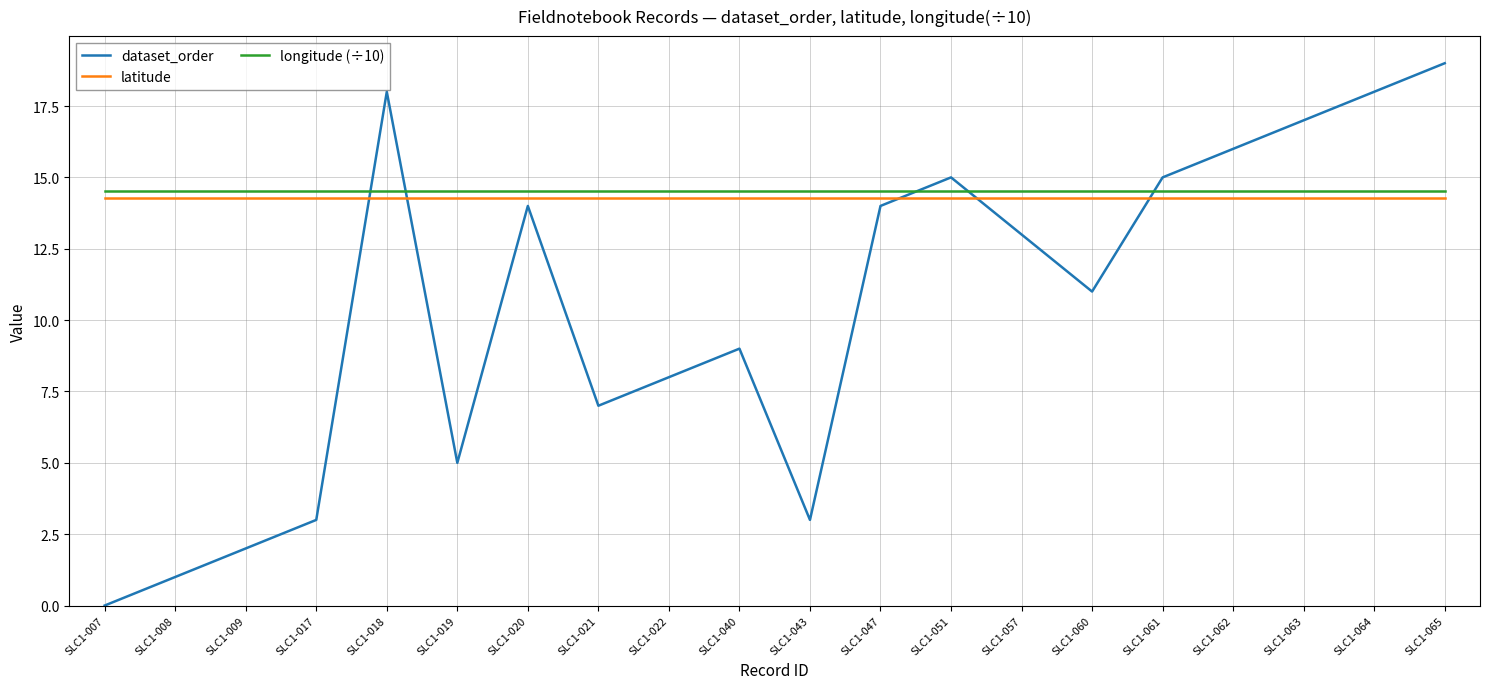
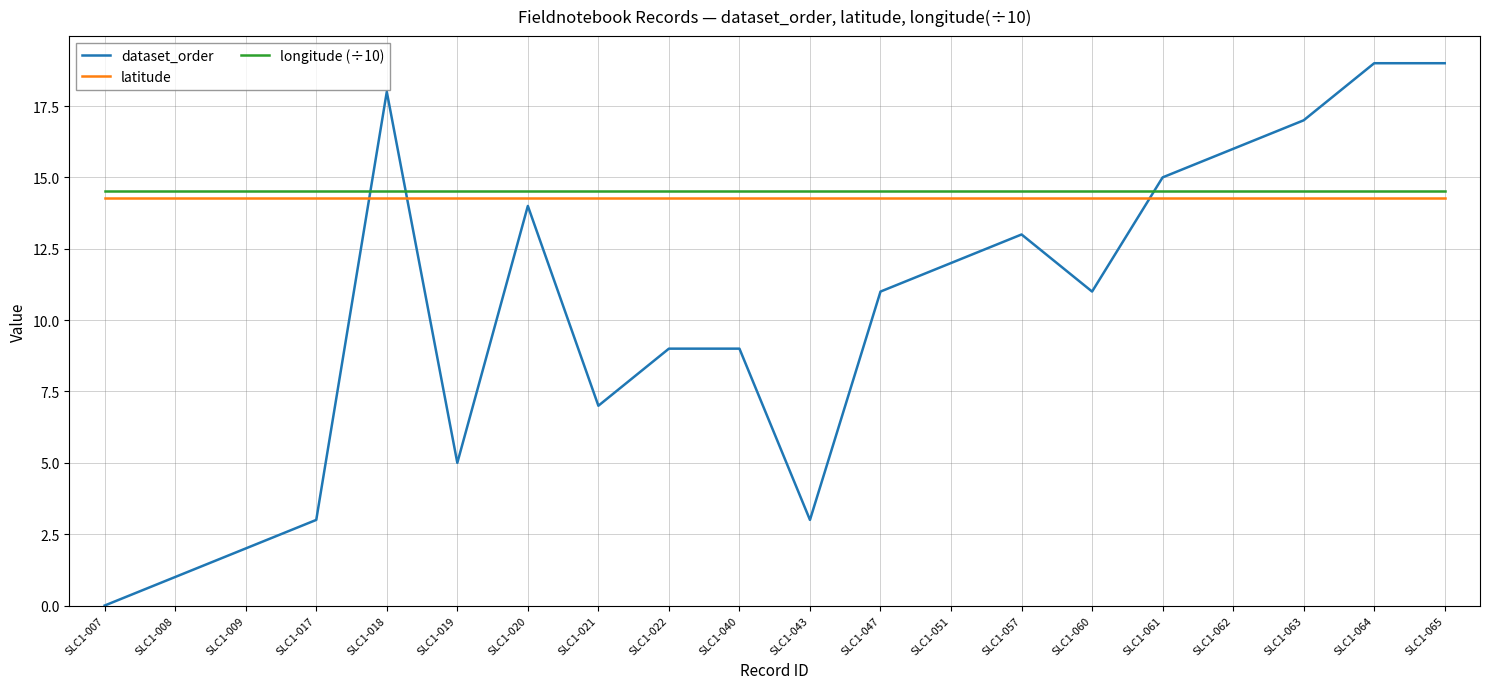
dataset_order, SLC1-022: 8 -> 9
dataset_order, SLC1-047: 14 -> 11
dataset_order, SLC1-051: 15 -> 12
dataset_order, SLC1-064: 18 -> 19
